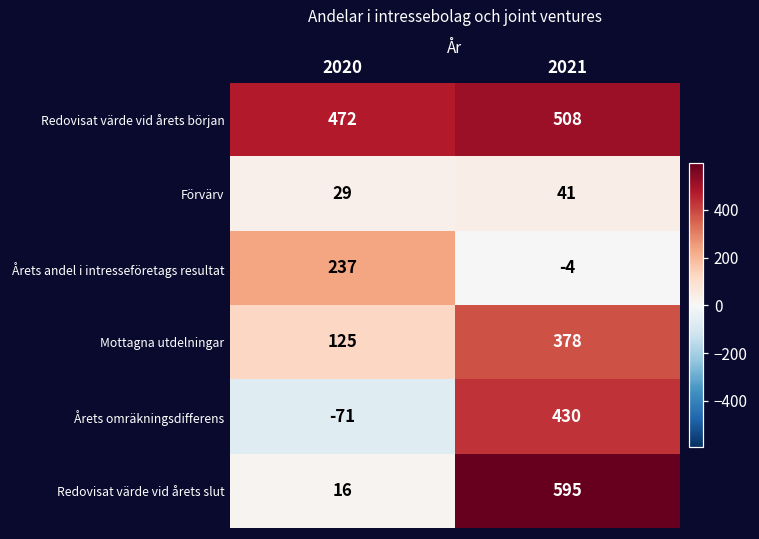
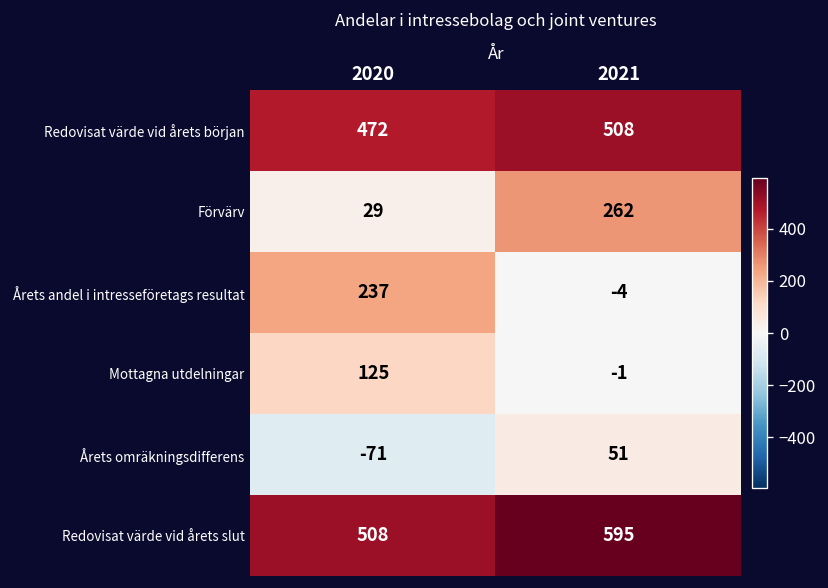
Förvärv, 2021: 41 -> 262
Mottagna utdelningar, 2021: 378 -> -1
Årets omräkningsdifferens, 2021: 430 -> 51
Redovisat värde vid årets slut, 2020: 16 -> 508
